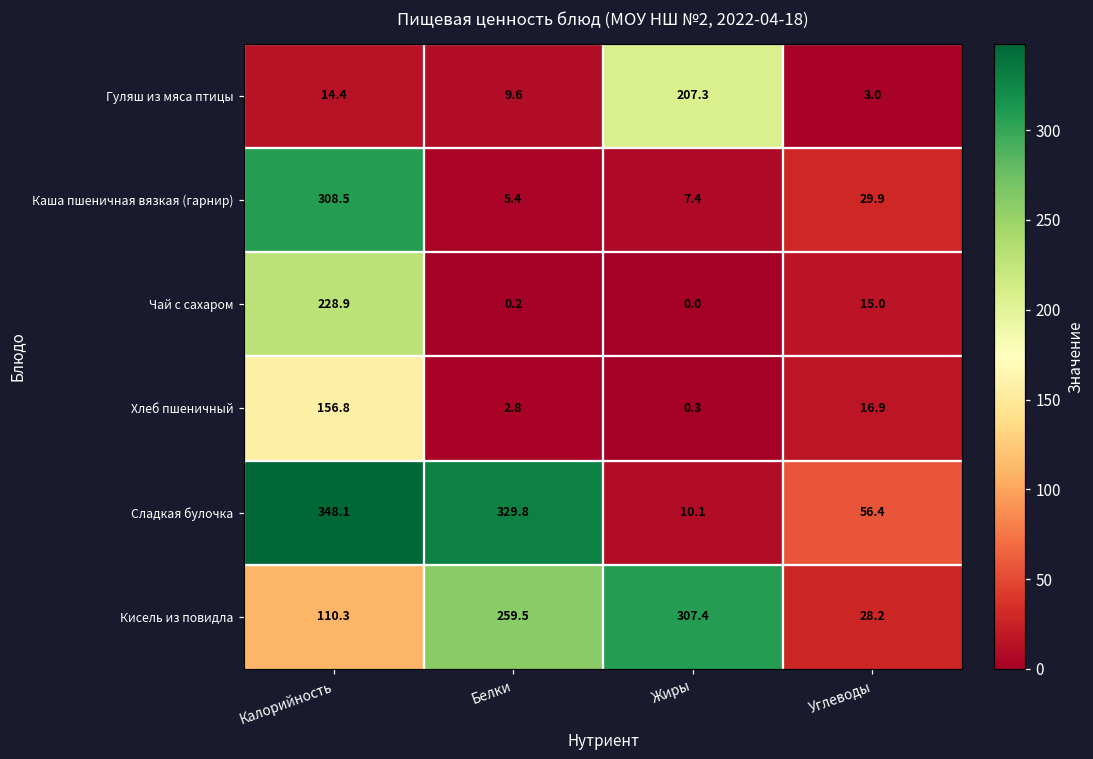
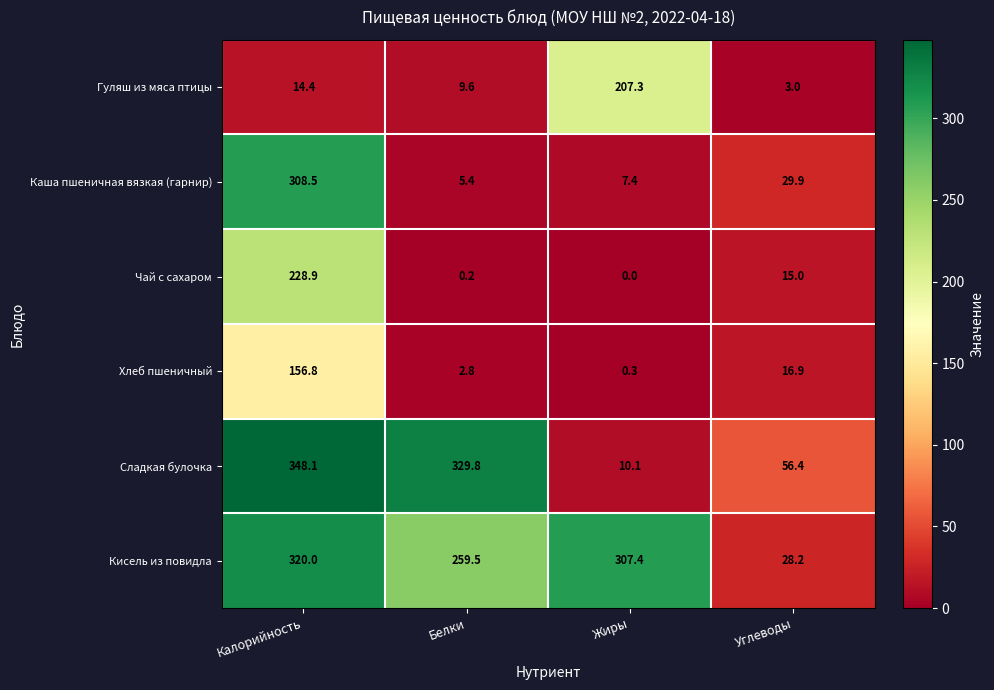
Кисель из повидла, Калорийность: 110.3 -> 320.0
